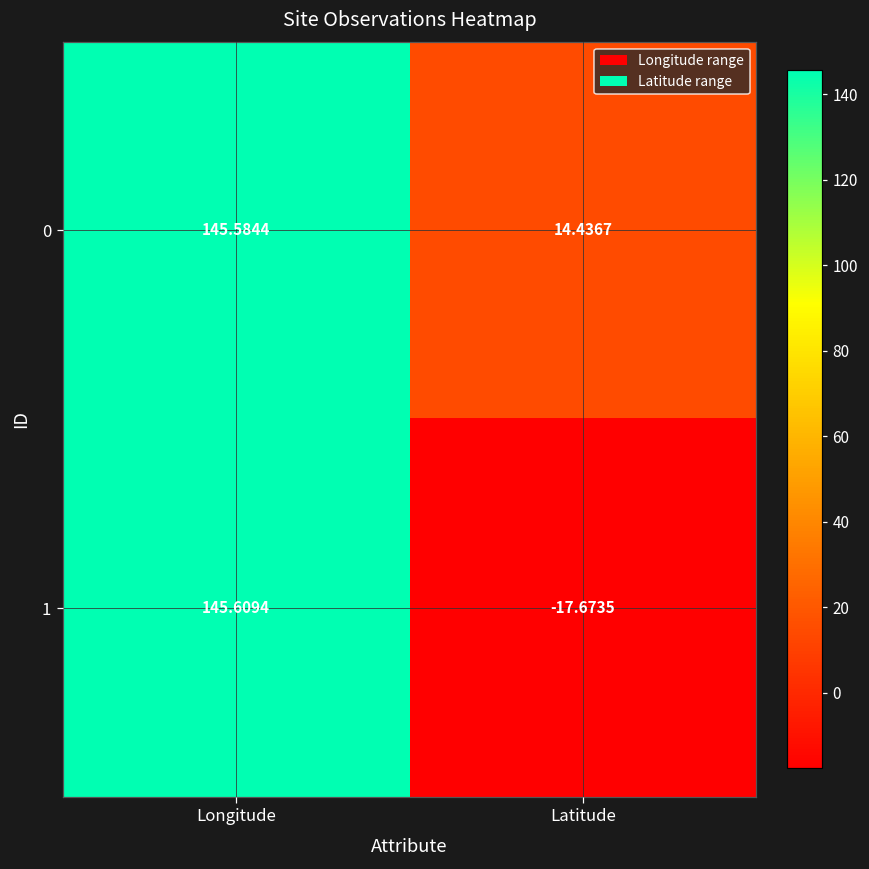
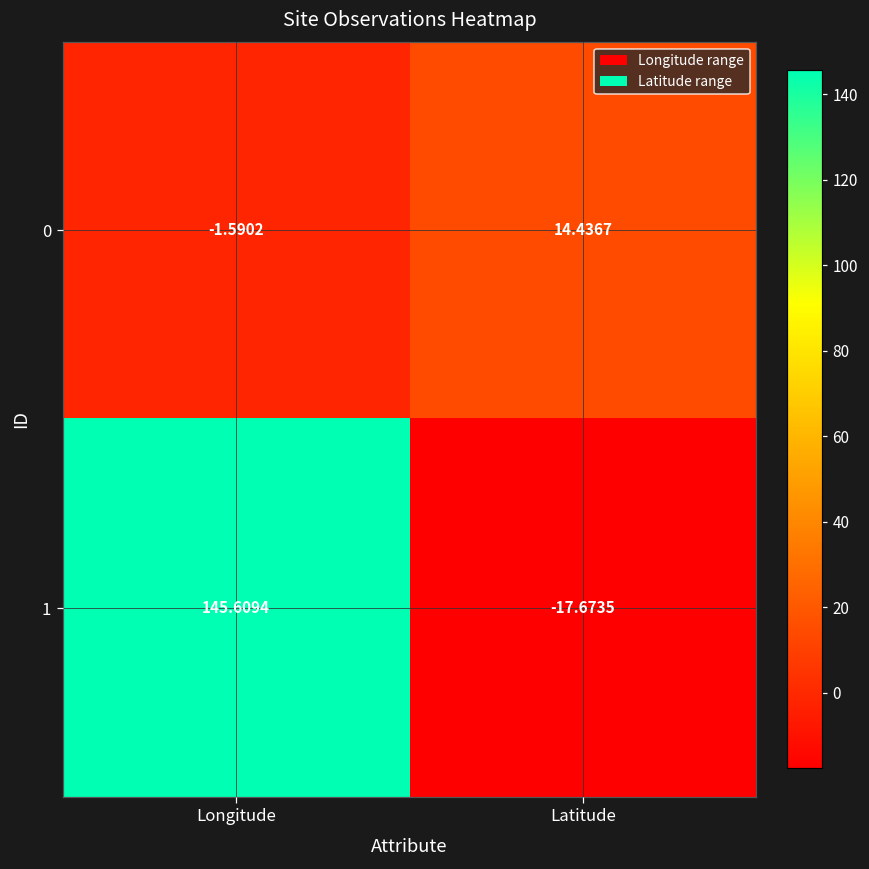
0, Longitude: 145.5844 -> -1.5902
